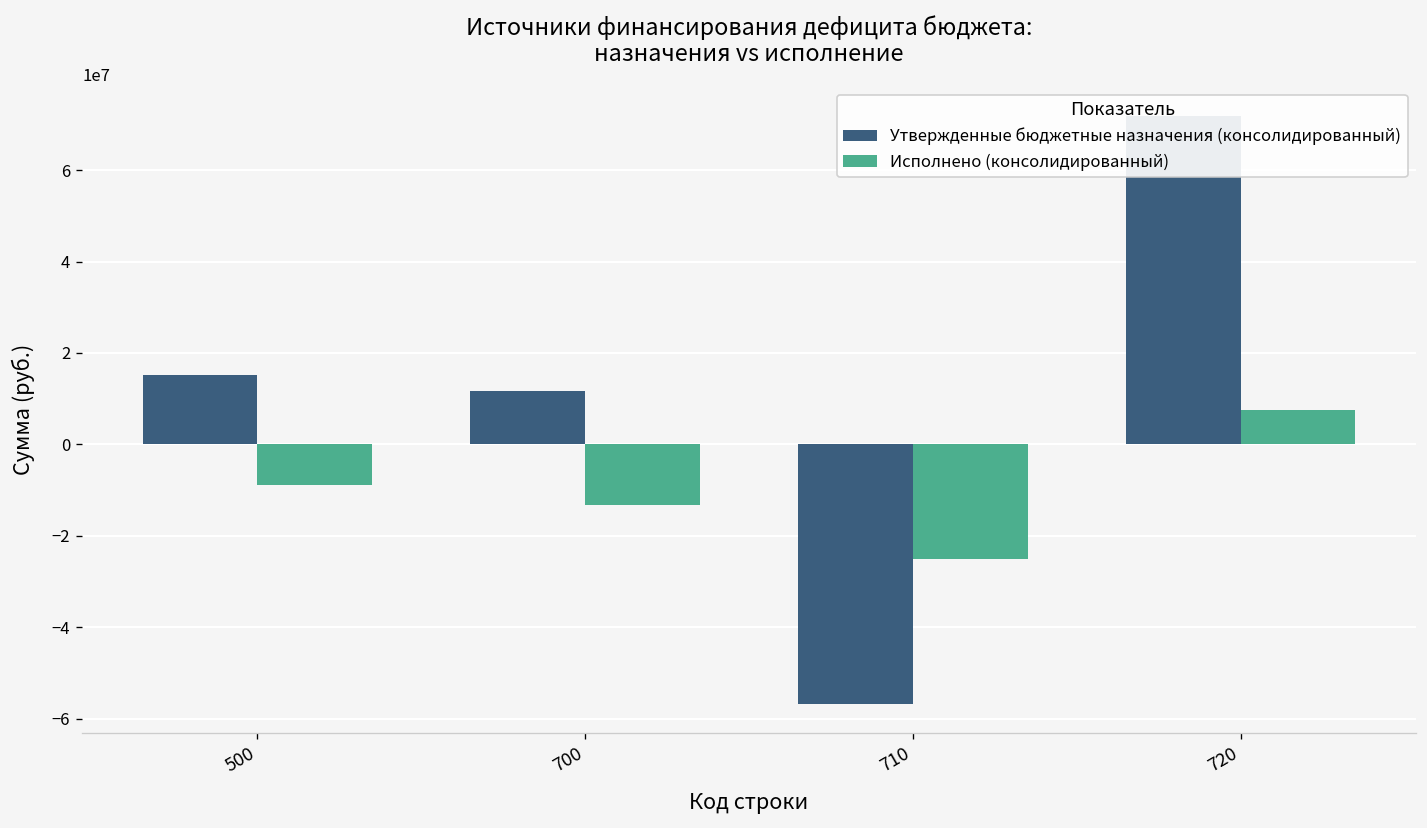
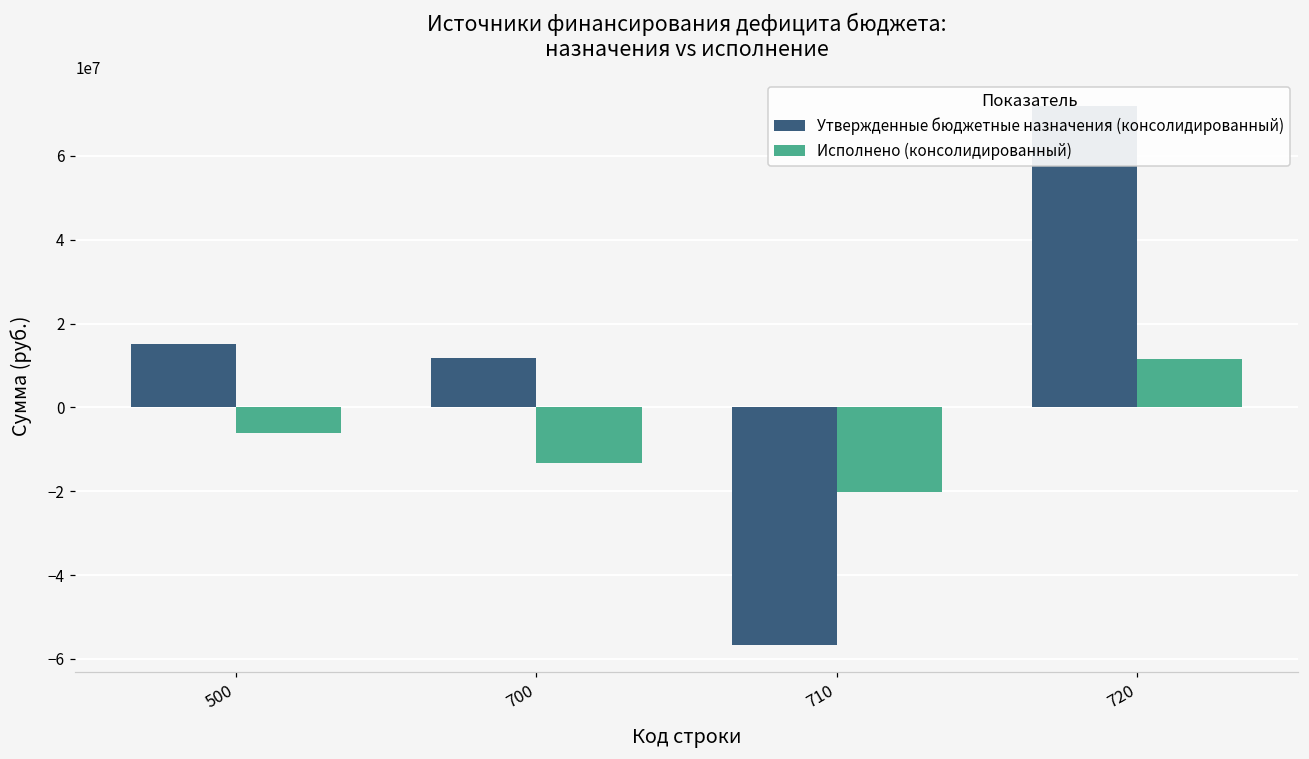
Исполнено (консолидированный), 500: -9000000 -> -6000000
Исполнено (консолидированный), 710: -25000000 -> -20000000
Исполнено (консолидированный), 720: 7000000 -> 11000000
